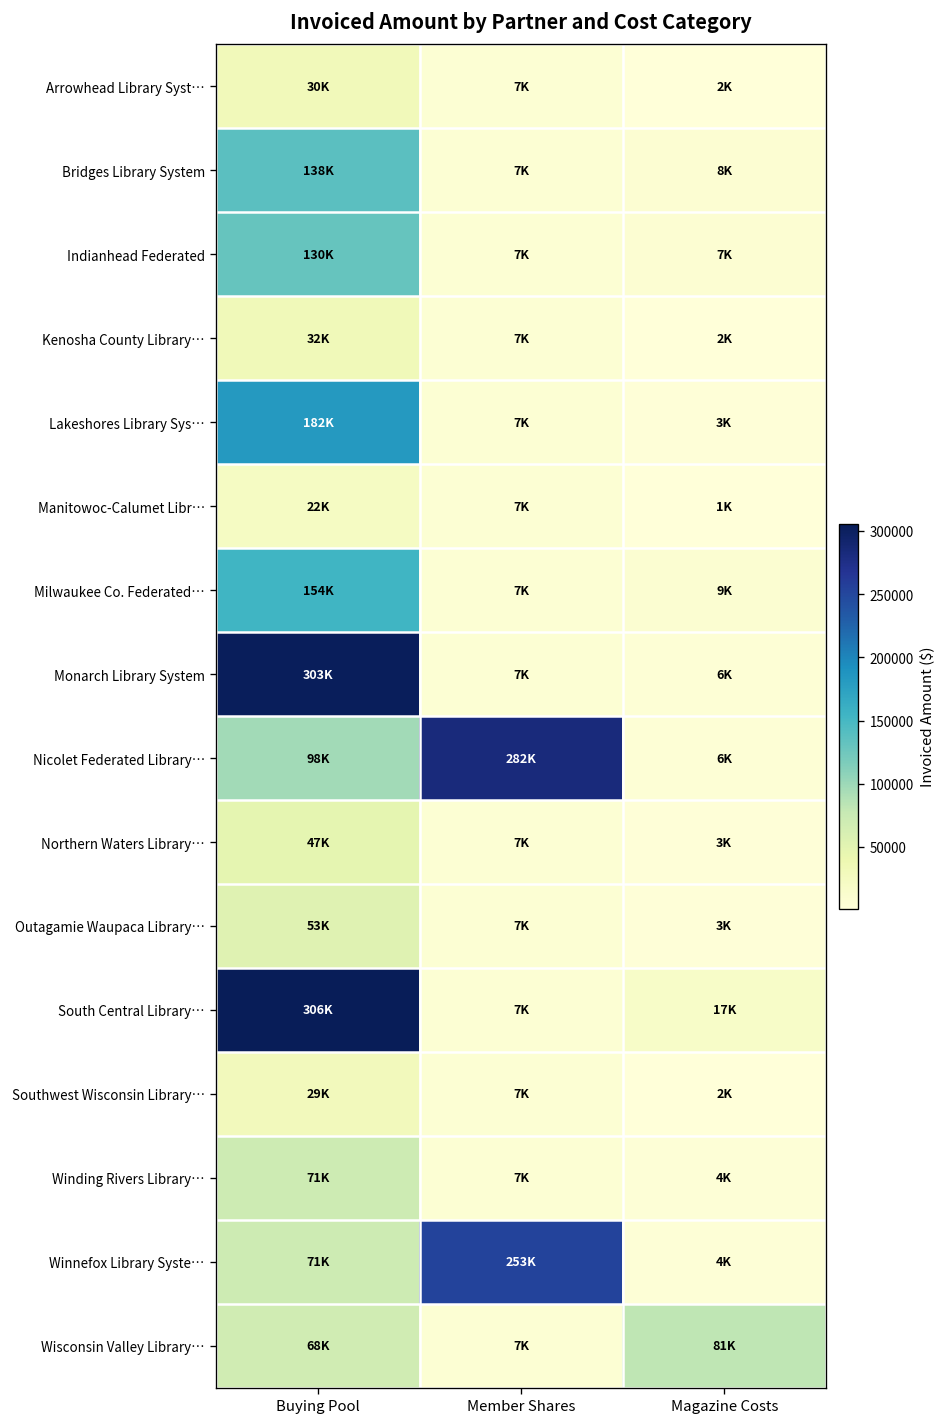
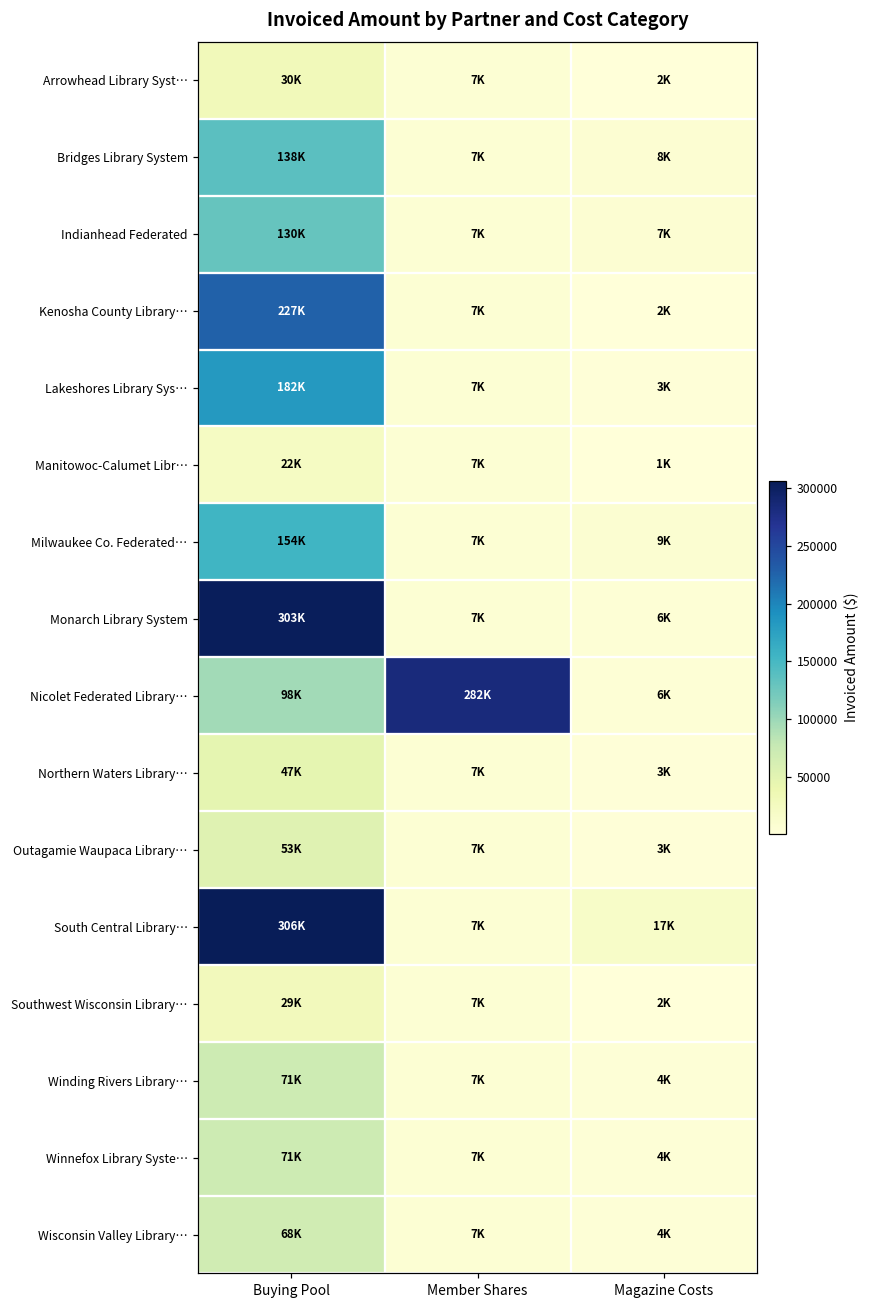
Kenosha County Library…, Buying Pool: 32K -> 227K
Winnefox Library Syste…, Member Shares: 253K -> 7K
Wisconsin Valley Library…, Magazine Costs: 81K -> 4K
